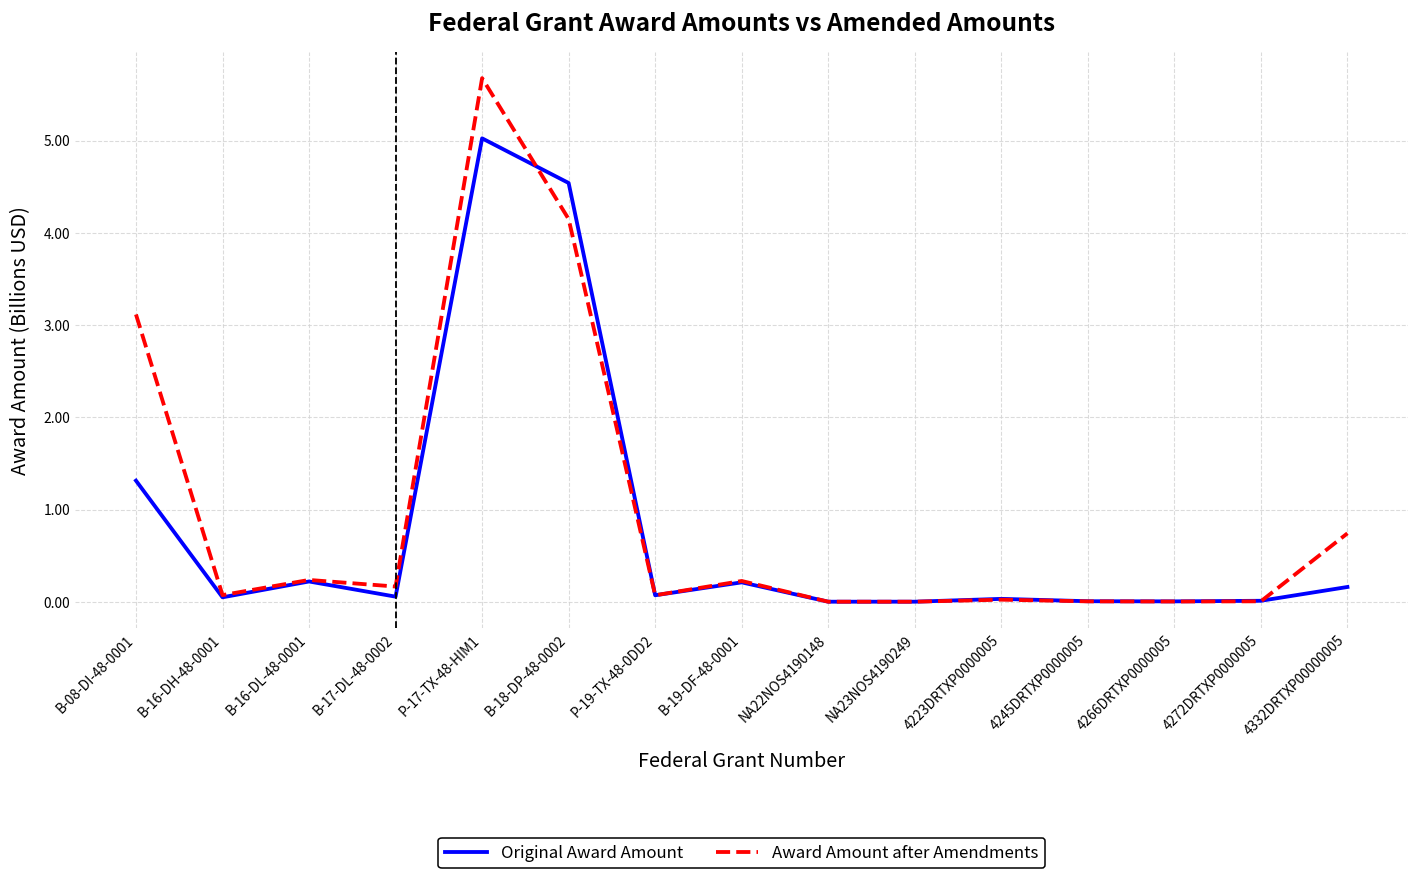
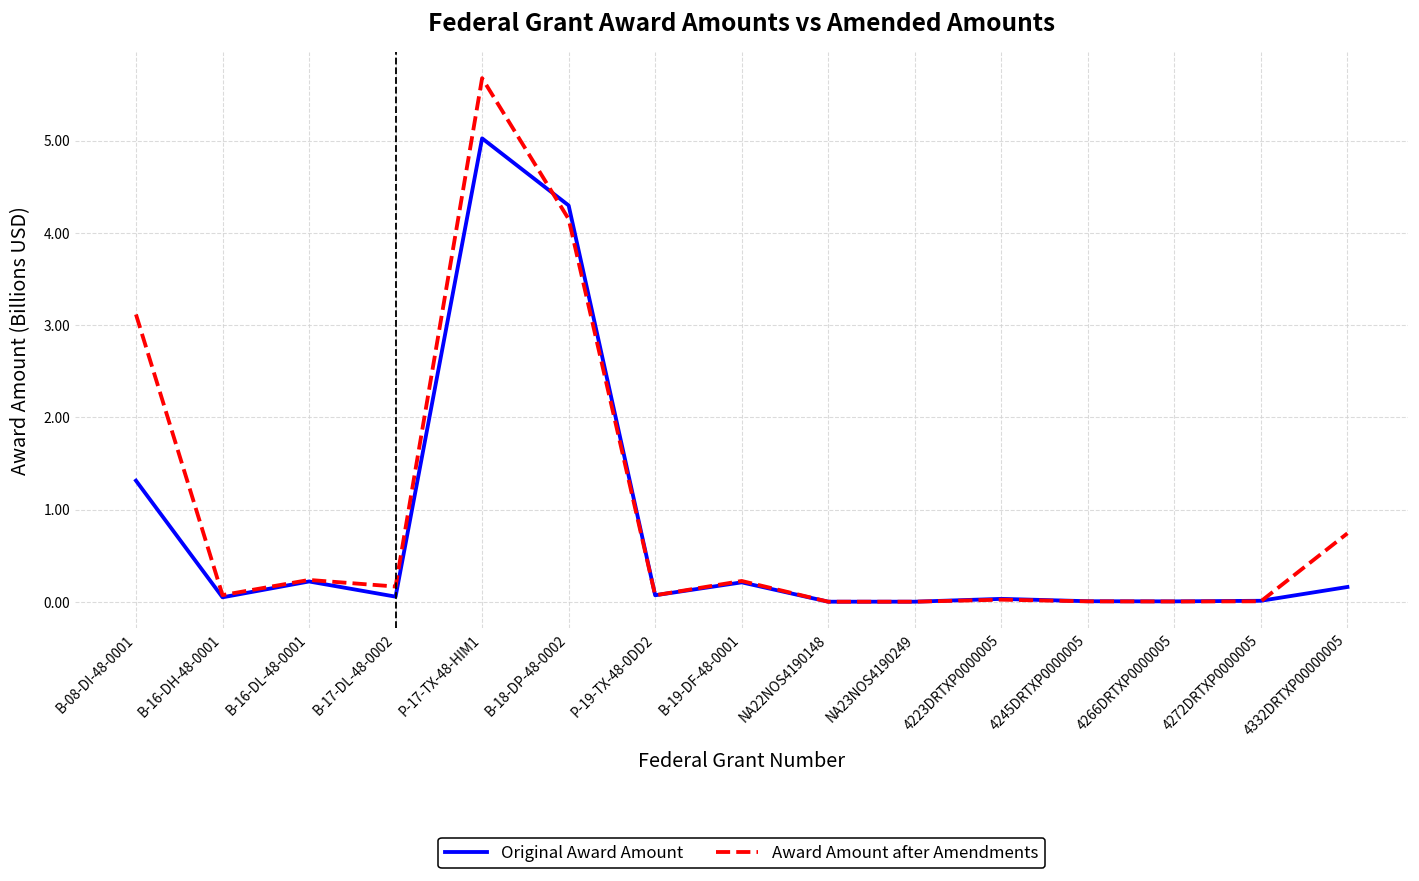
Original Award Amount, B-18-DP-48-0002: 4.5 -> 4.3
